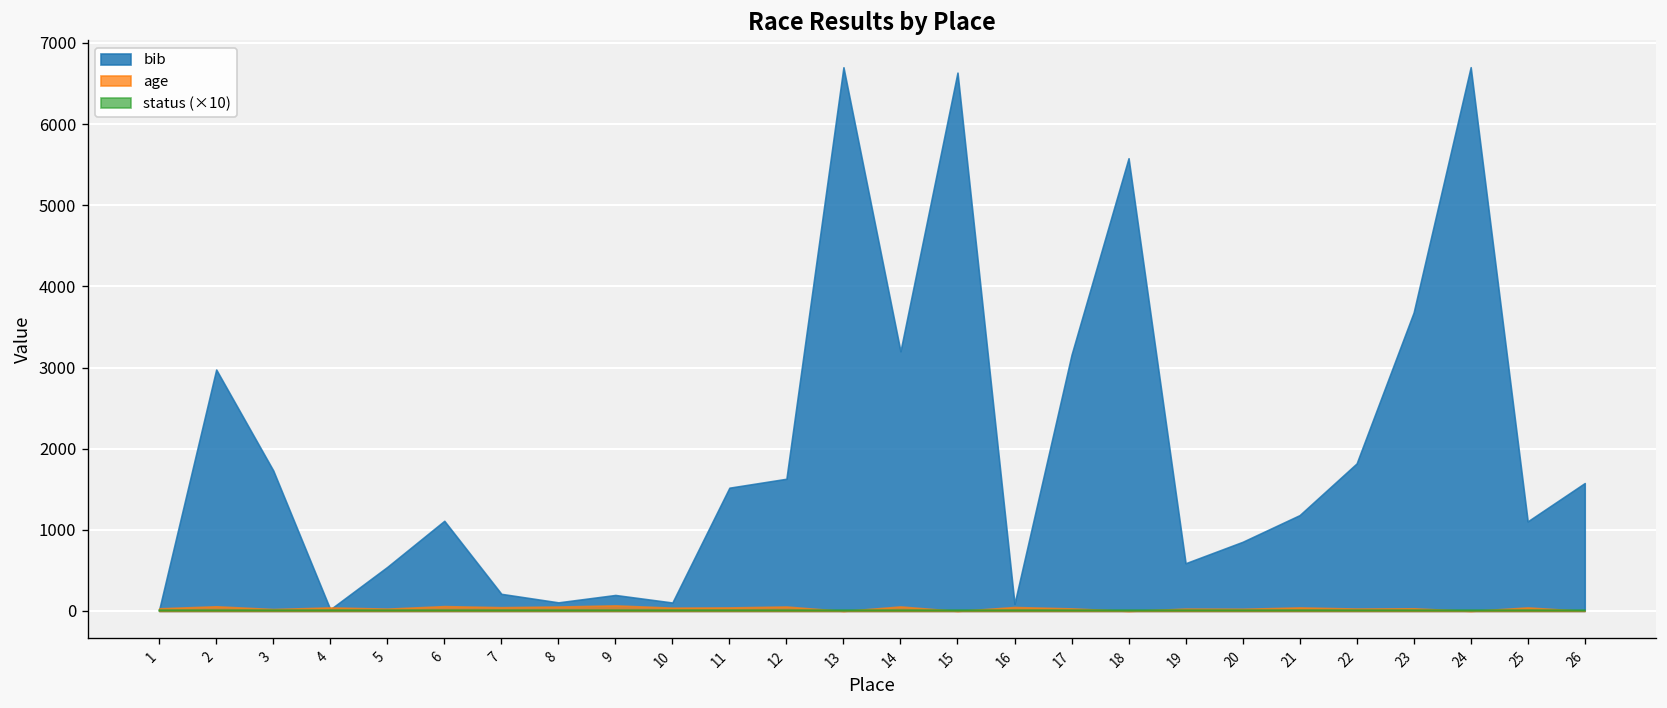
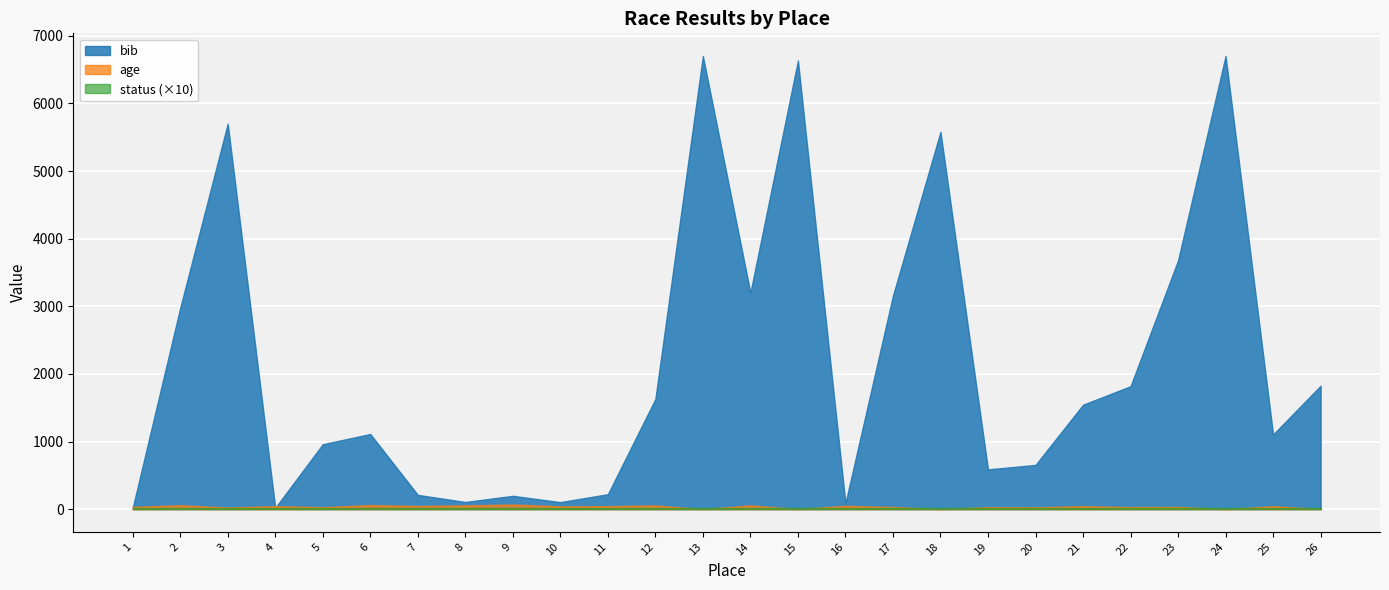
bib, 3: 1700 -> 5700
bib, 5: 500 -> 1000
bib, 11: 1500 -> 200
bib, 20: 900 -> 700
bib, 21: 1200 -> 1500
bib, 26: 1600 -> 1800
